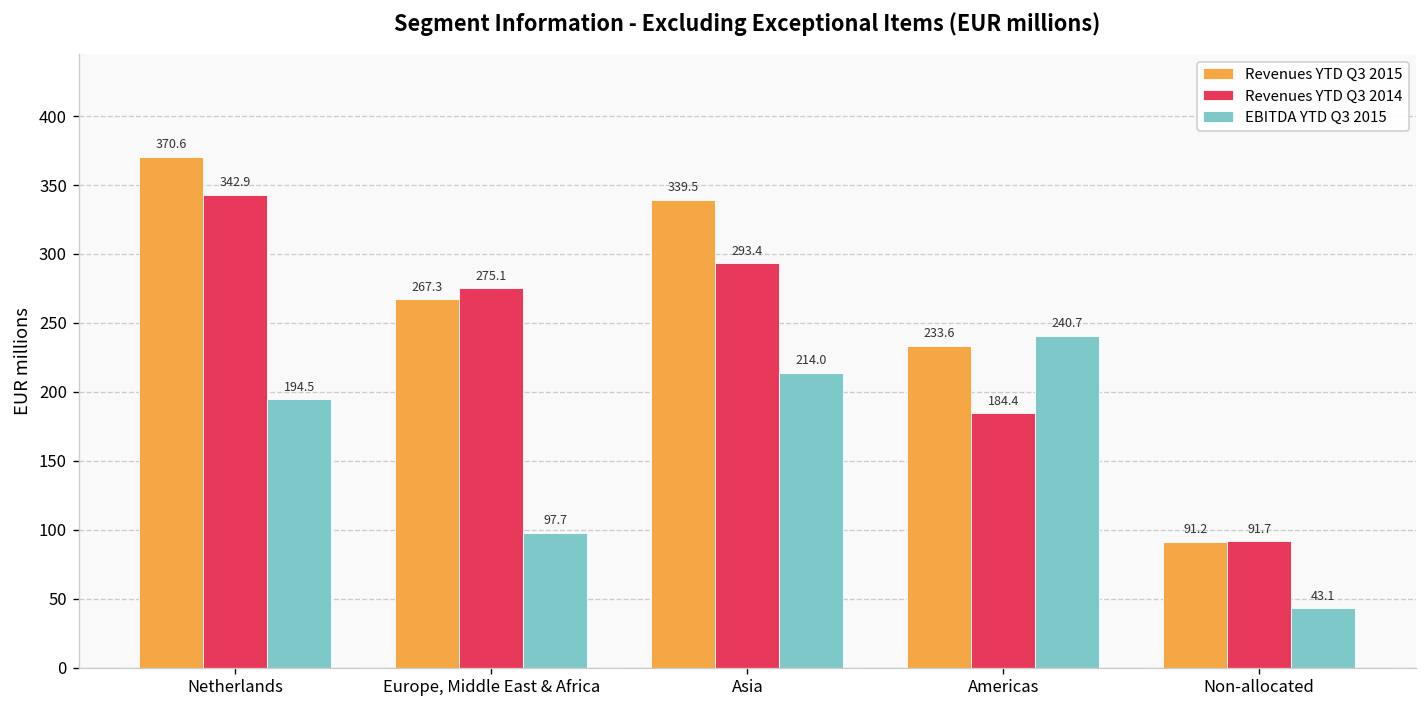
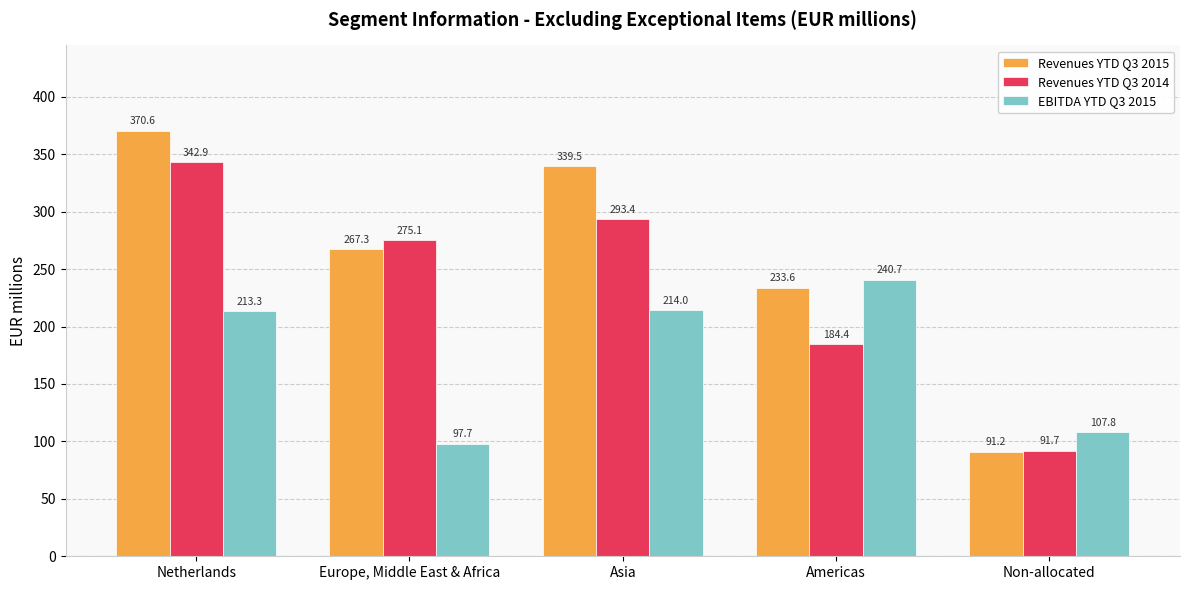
EBITDA YTD Q3 2015, Netherlands: 194.5 -> 213.3
EBITDA YTD Q3 2015, Non-allocated: 43.1 -> 107.8
